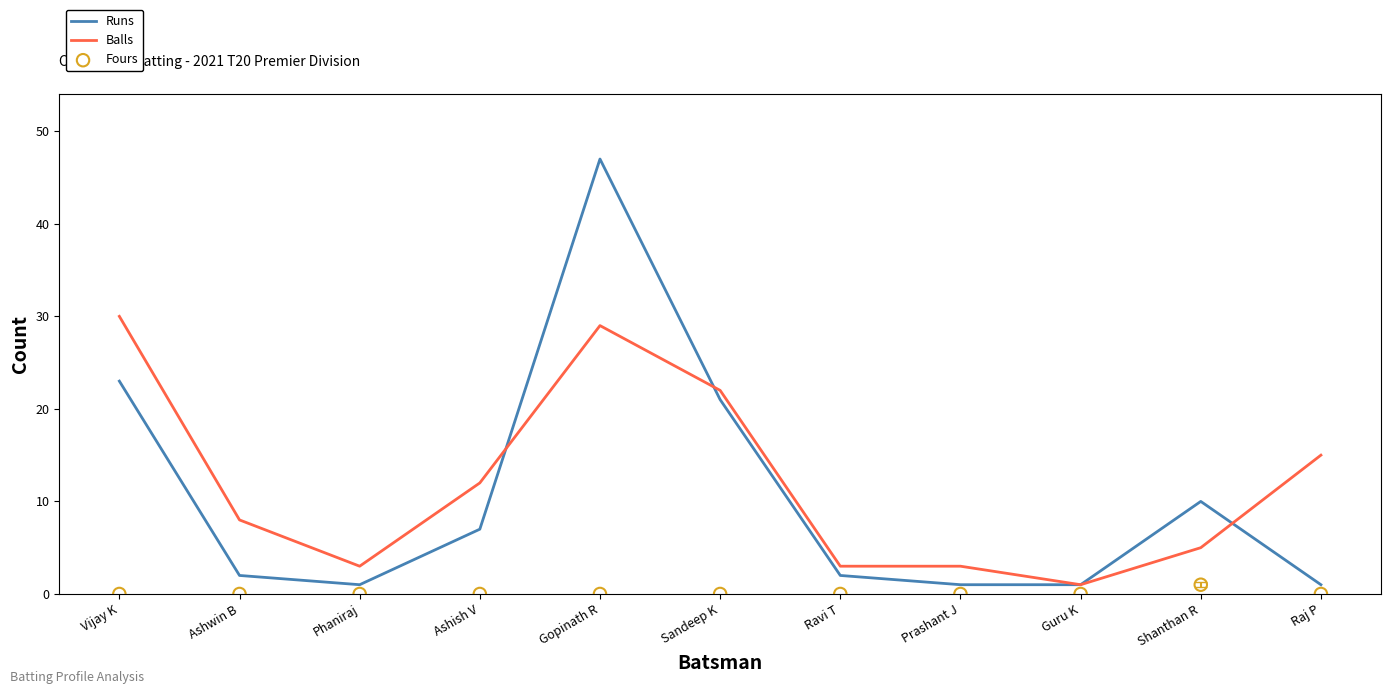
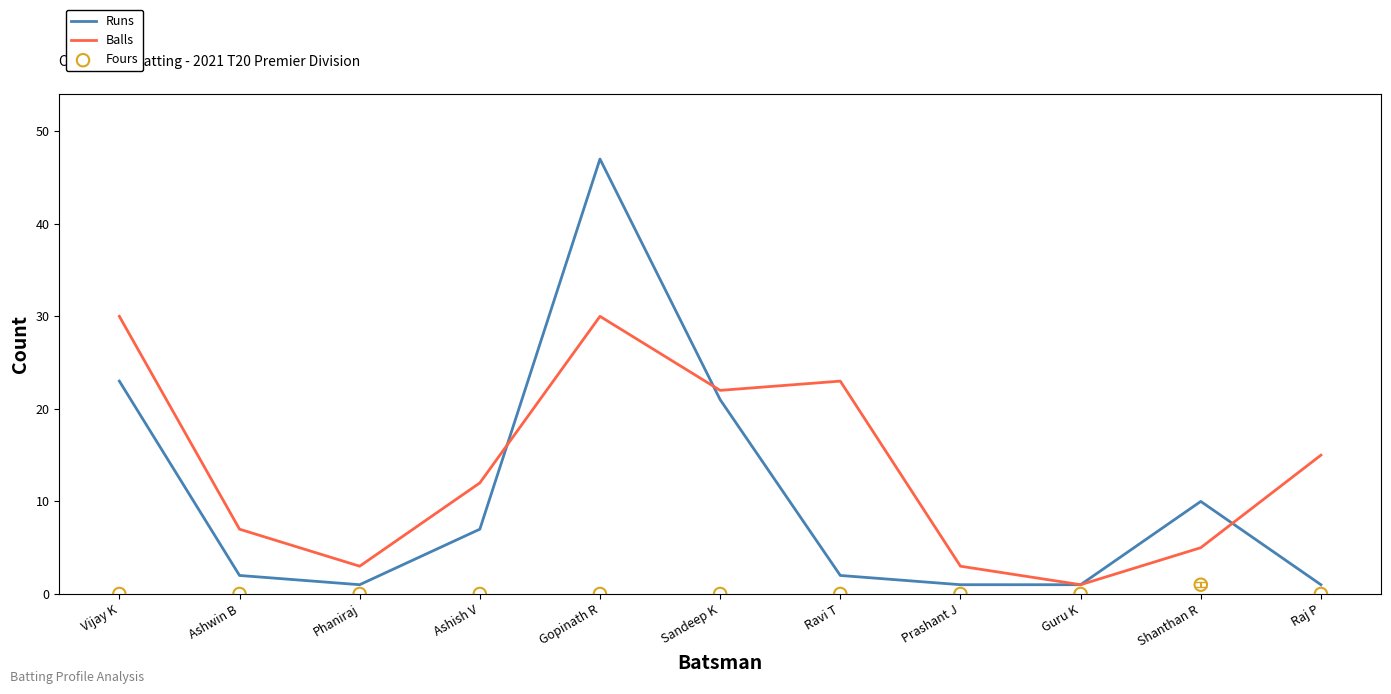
Balls, Ashwin B: 8 -> 7
Balls, Gopinath R: 29 -> 30
Balls, Ravi T: 3 -> 23
